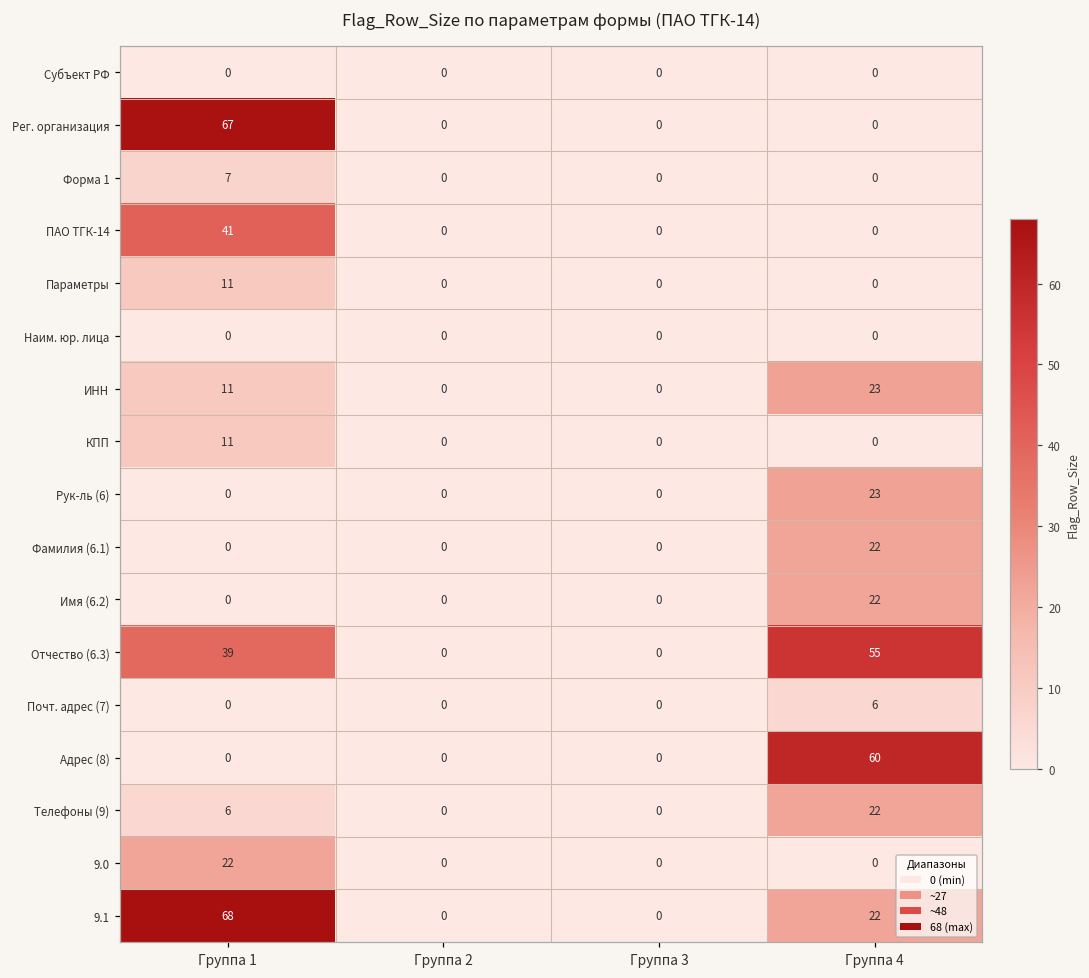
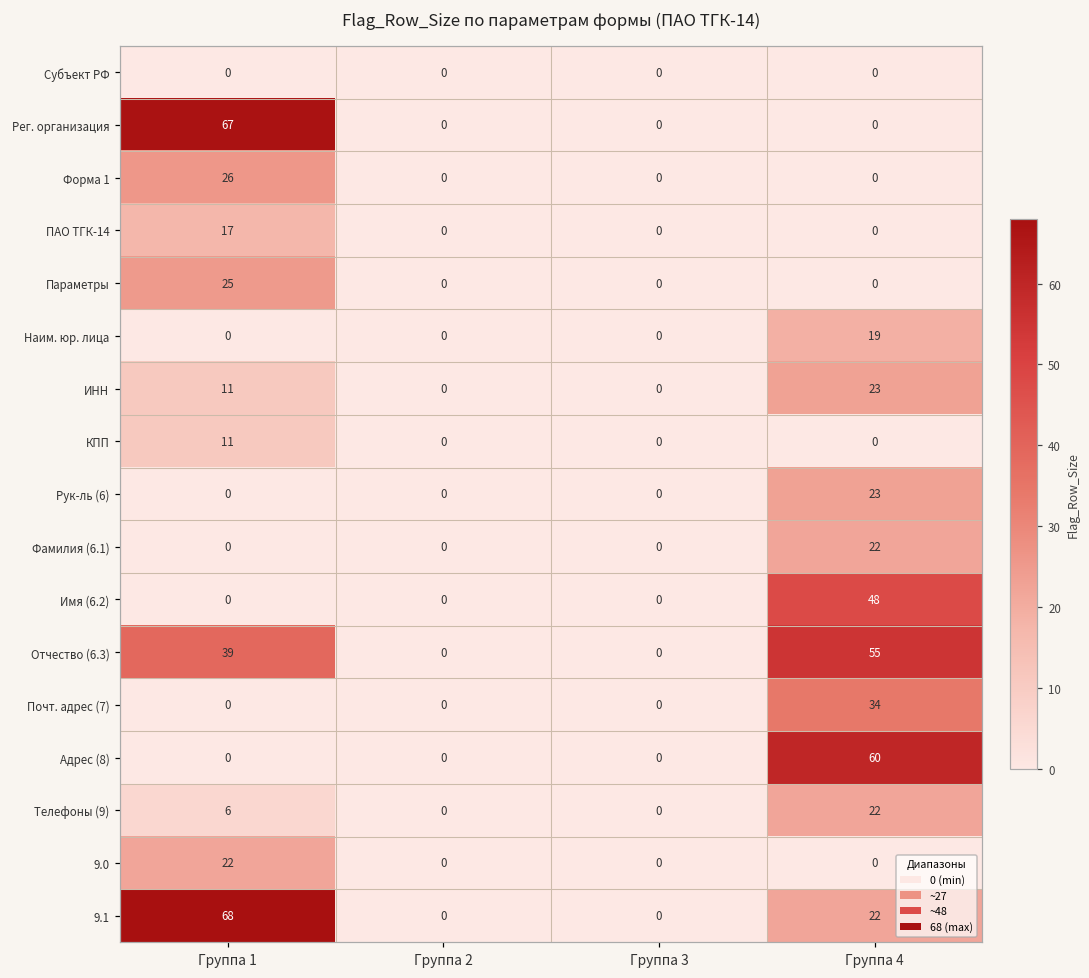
Форма 1, Группа 1: 7 -> 26
ПАО ТГК-14, Группа 1: 41 -> 17
Параметры, Группа 1: 11 -> 25
Наим. юр. лица, Группа 4: 0 -> 19
Имя (6.2), Группа 4: 22 -> 48
Почт. адрес (7), Группа 4: 6 -> 34
